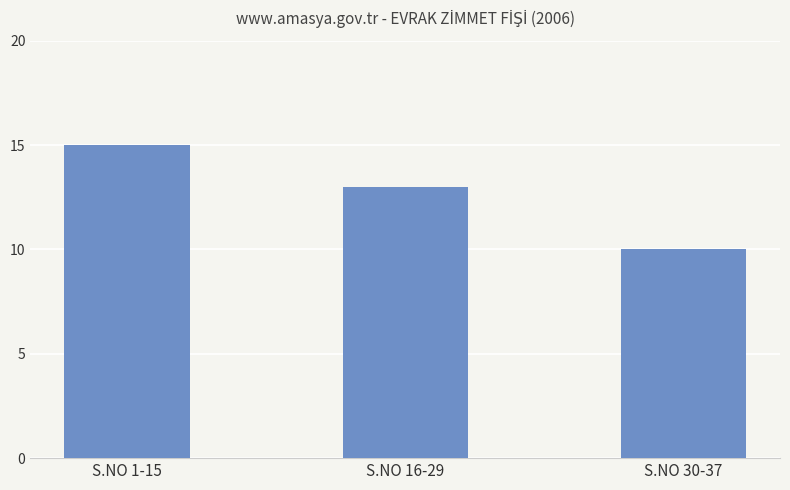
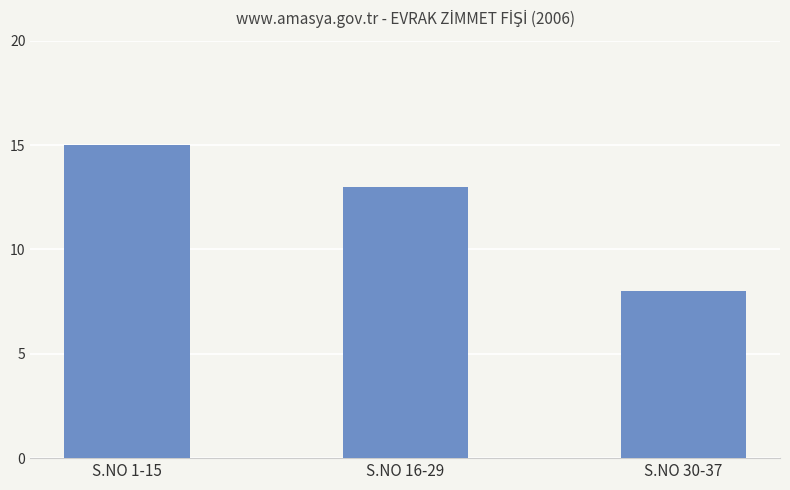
S.NO 30-37: 10 -> 8
